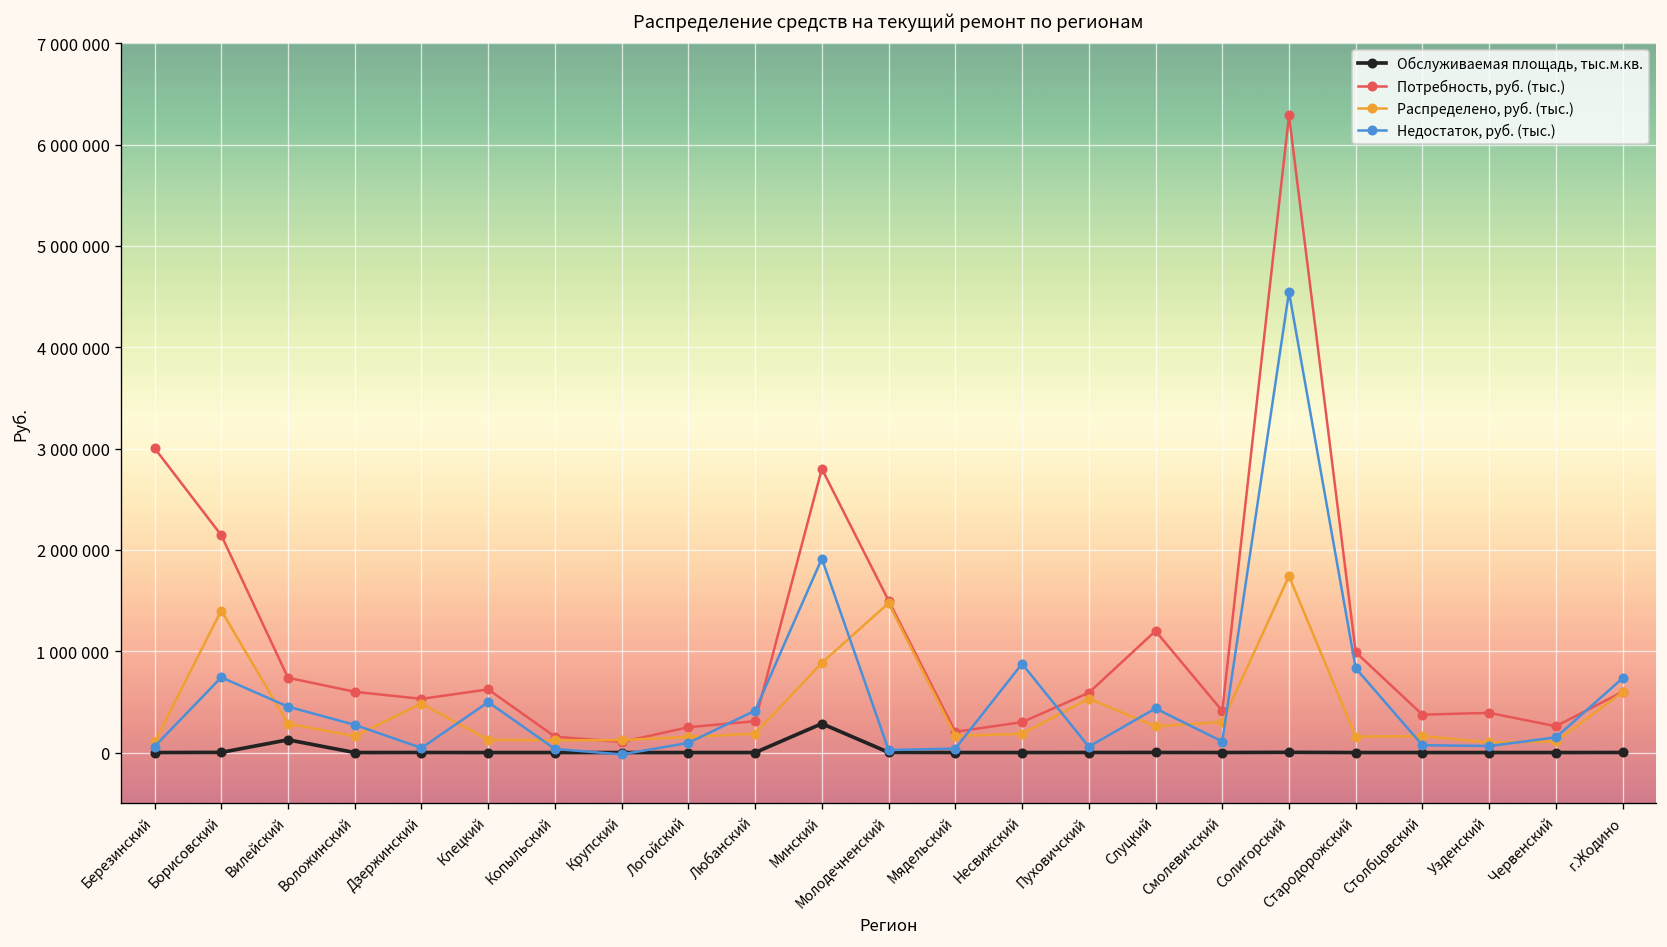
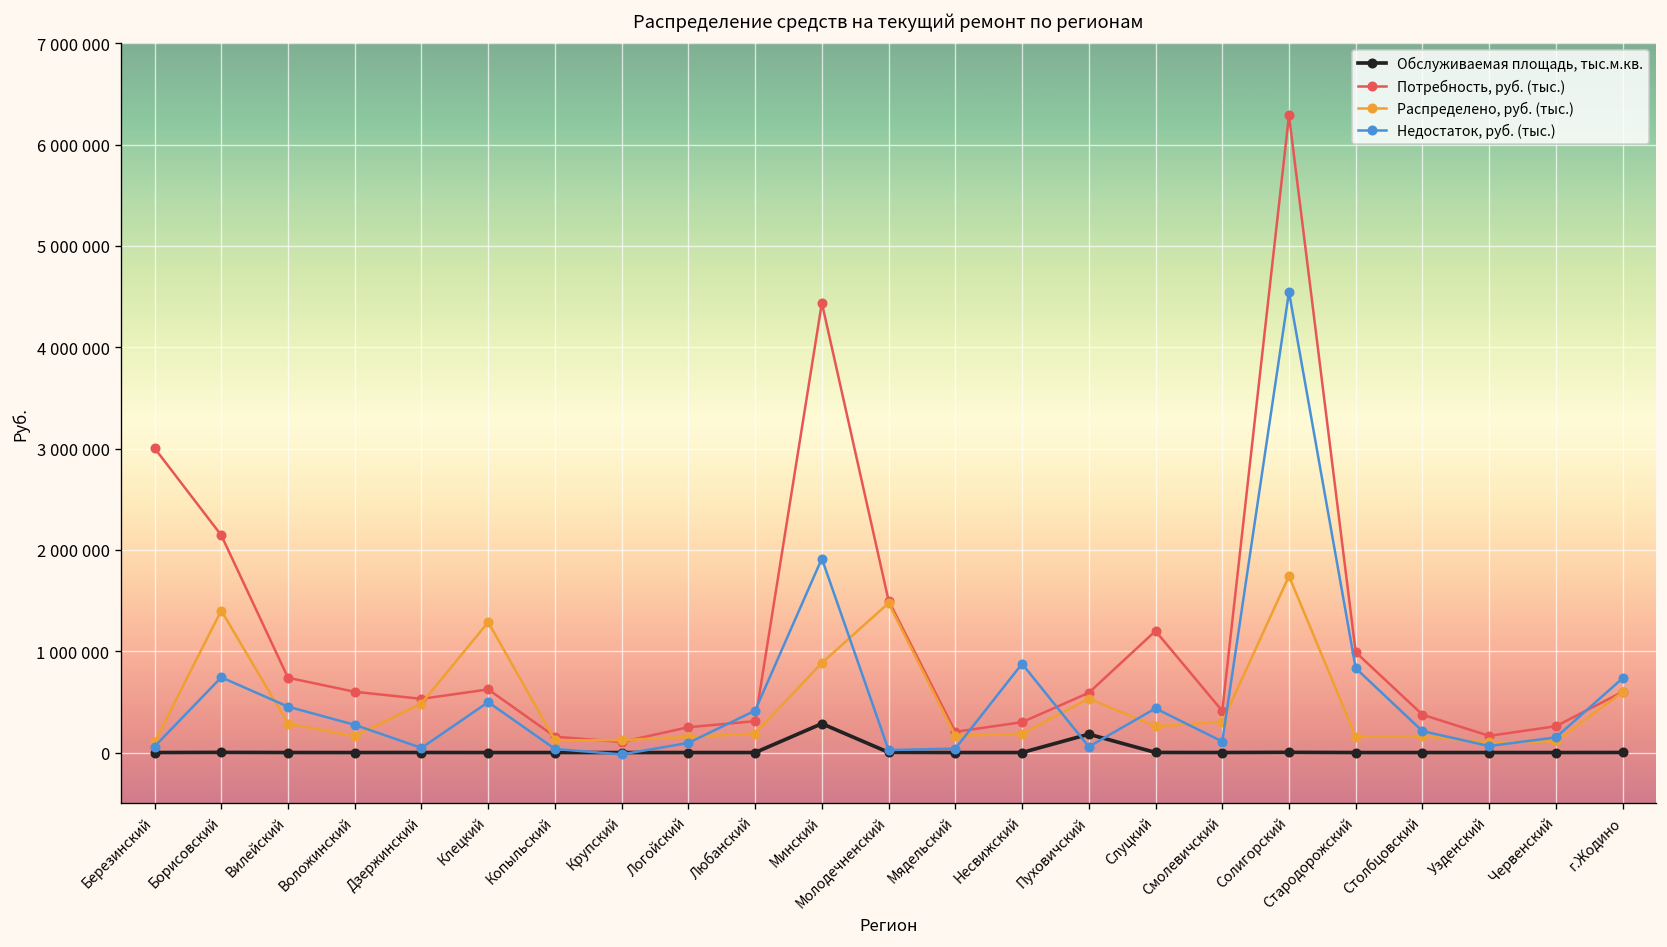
Обслуживаемая площадь, тыс.м.кв., Вилейский: 100000 -> 0
Распределено, руб. (тыс.), Клецкий: 100000 -> 1300000
Потребность, руб. (тыс.), Минский: 2800000 -> 4400000
Обслуживаемая площадь, тыс.м.кв., Пуховичский: 0 -> 200000
Недостаток, руб. (тыс.), Столбцовский: 100000 -> 200000
Потребность, руб. (тыс.), Узденский: 400000 -> 200000
